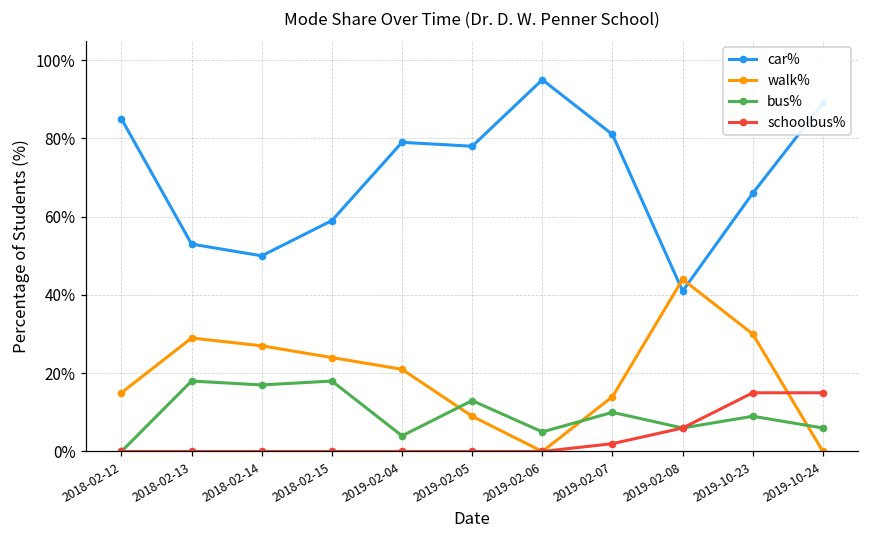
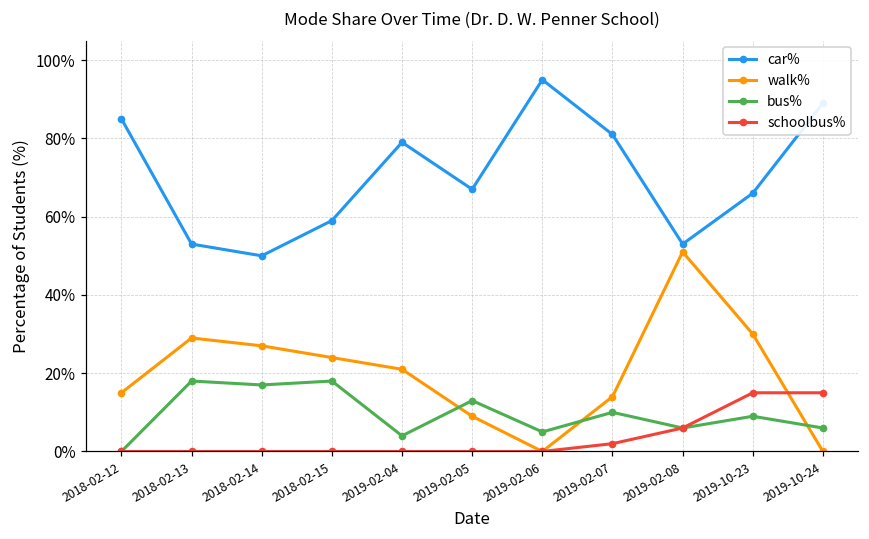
car%, 2019-02-05: 78% -> 67%
car%, 2019-02-08: 41% -> 53%
walk%, 2019-02-08: 44% -> 51%
